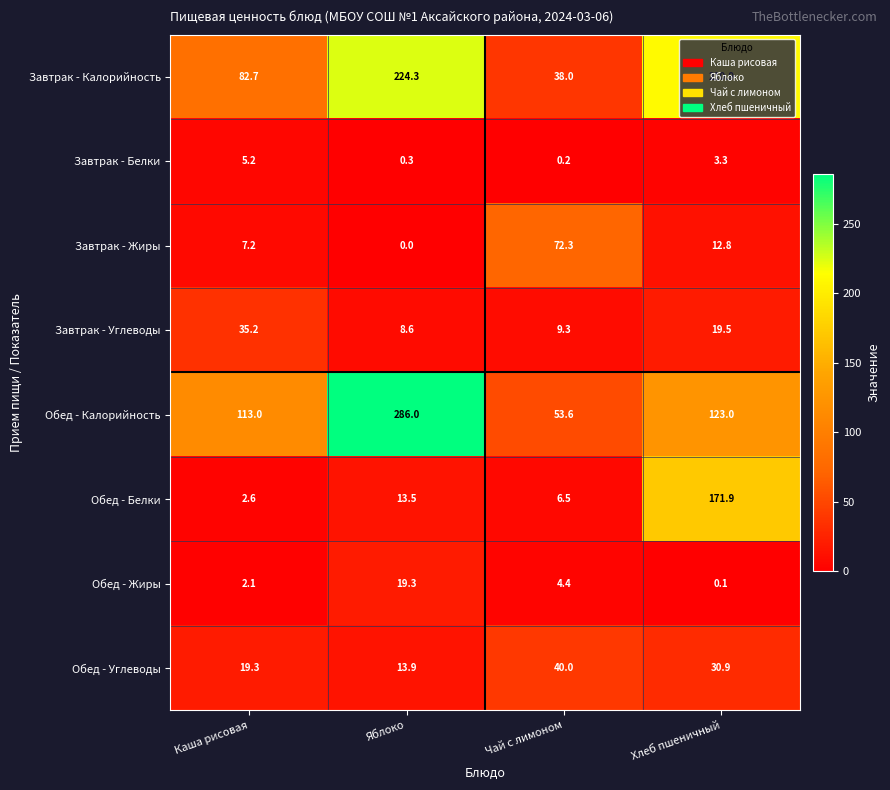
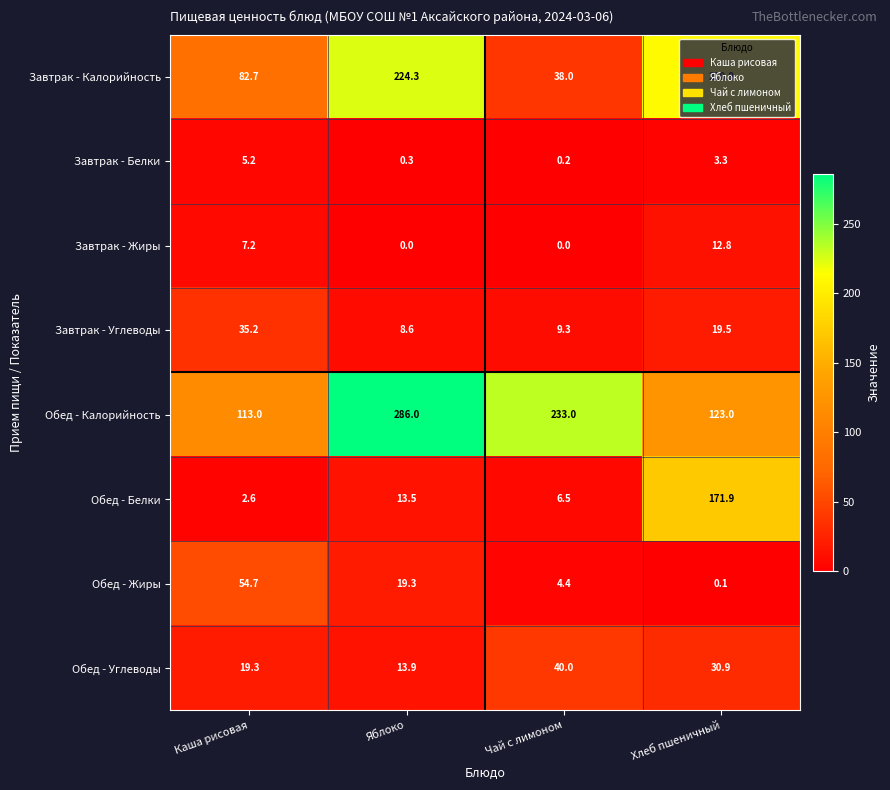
Завтрак - Жиры, Чай с лимоном: 72.3 -> 0.0
Обед - Калорийность, Чай с лимоном: 53.6 -> 233.0
Обед - Жиры, Каша рисовая: 2.1 -> 54.7
